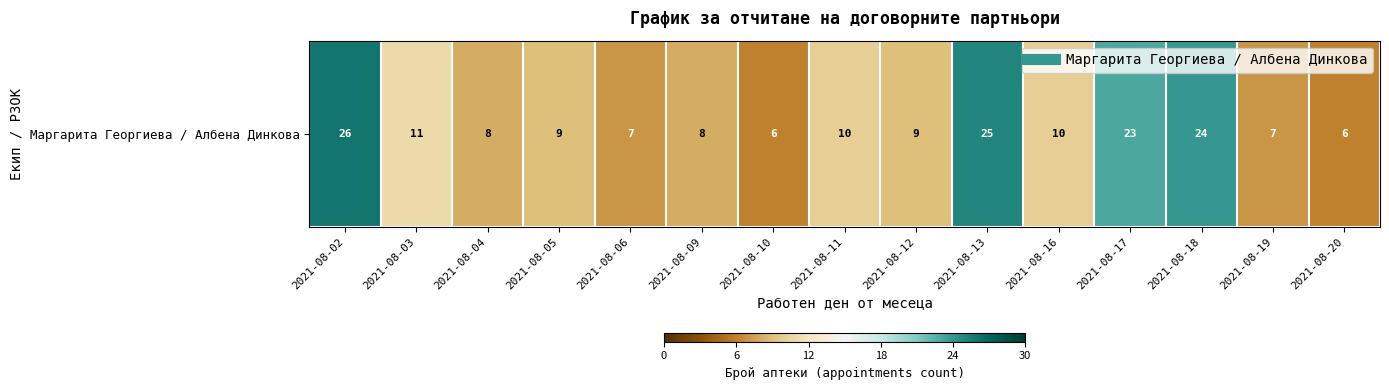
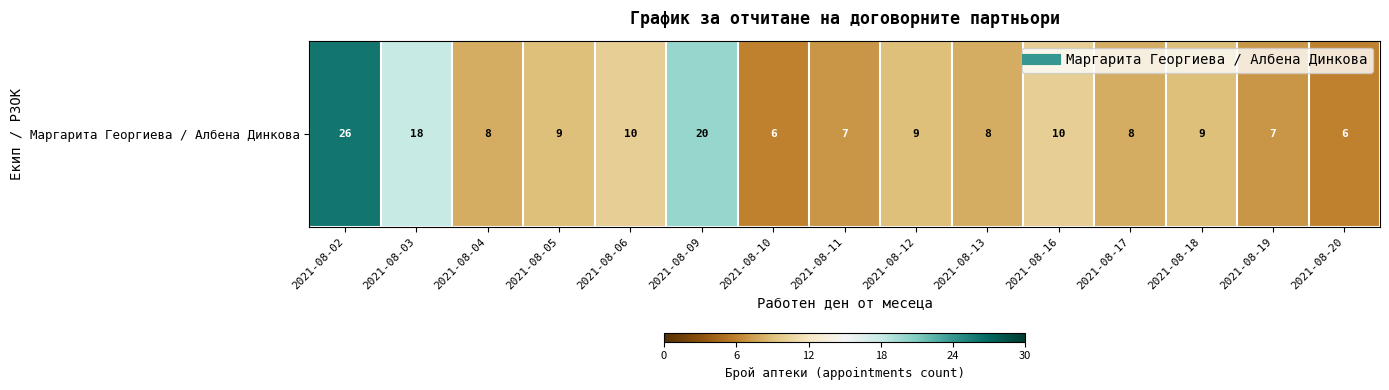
Маргарита Георгиева / Албена Динкова, 2021-08-03: 11 -> 18
Маргарита Георгиева / Албена Динкова, 2021-08-06: 7 -> 10
Маргарита Георгиева / Албена Динкова, 2021-08-09: 8 -> 20
Маргарита Георгиева / Албена Динкова, 2021-08-11: 10 -> 7
Маргарита Георгиева / Албена Динкова, 2021-08-13: 25 -> 8
Маргарита Георгиева / Албена Динкова, 2021-08-17: 23 -> 8
Маргарита Георгиева / Албена Динкова, 2021-08-18: 24 -> 9
